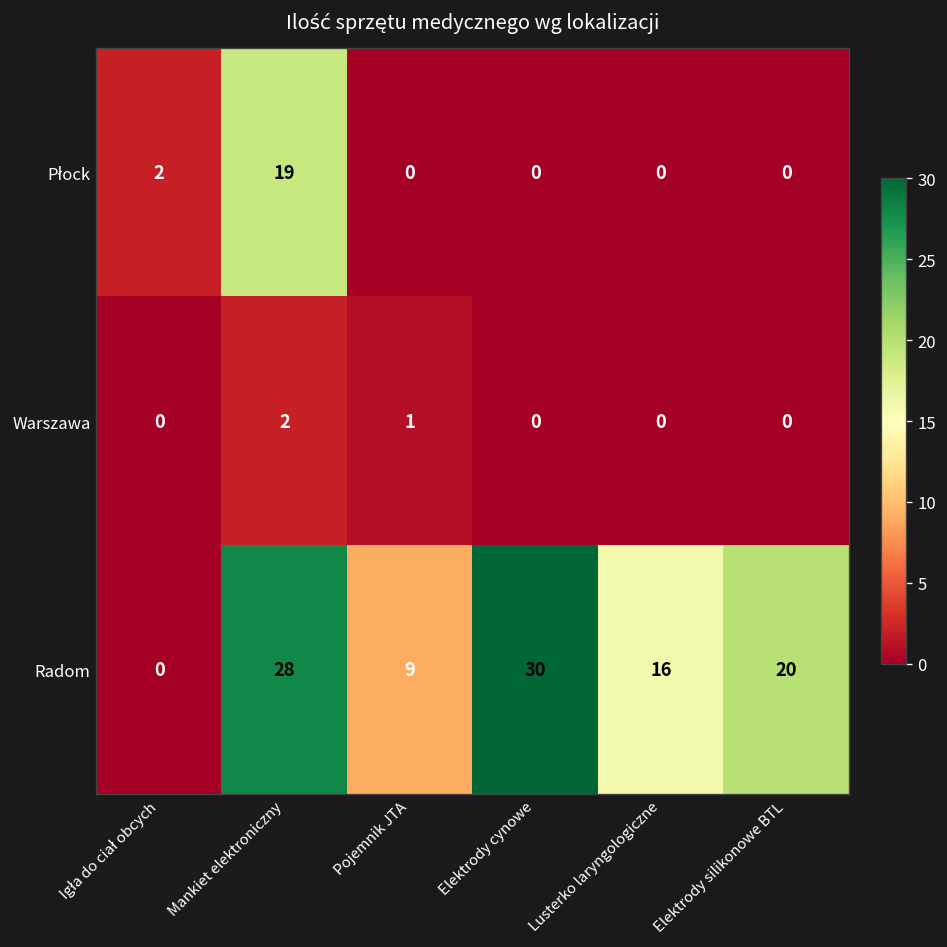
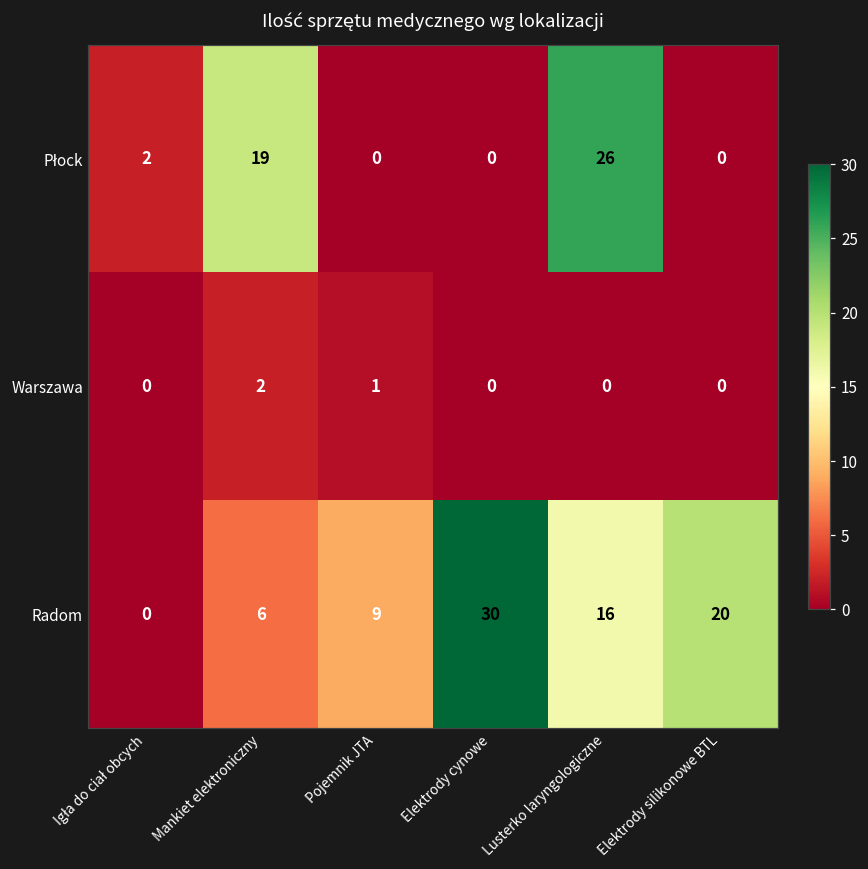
Płock, Lusterko laryngologiczne: 0 -> 26
Radom, Mankiet elektroniczny: 28 -> 6
